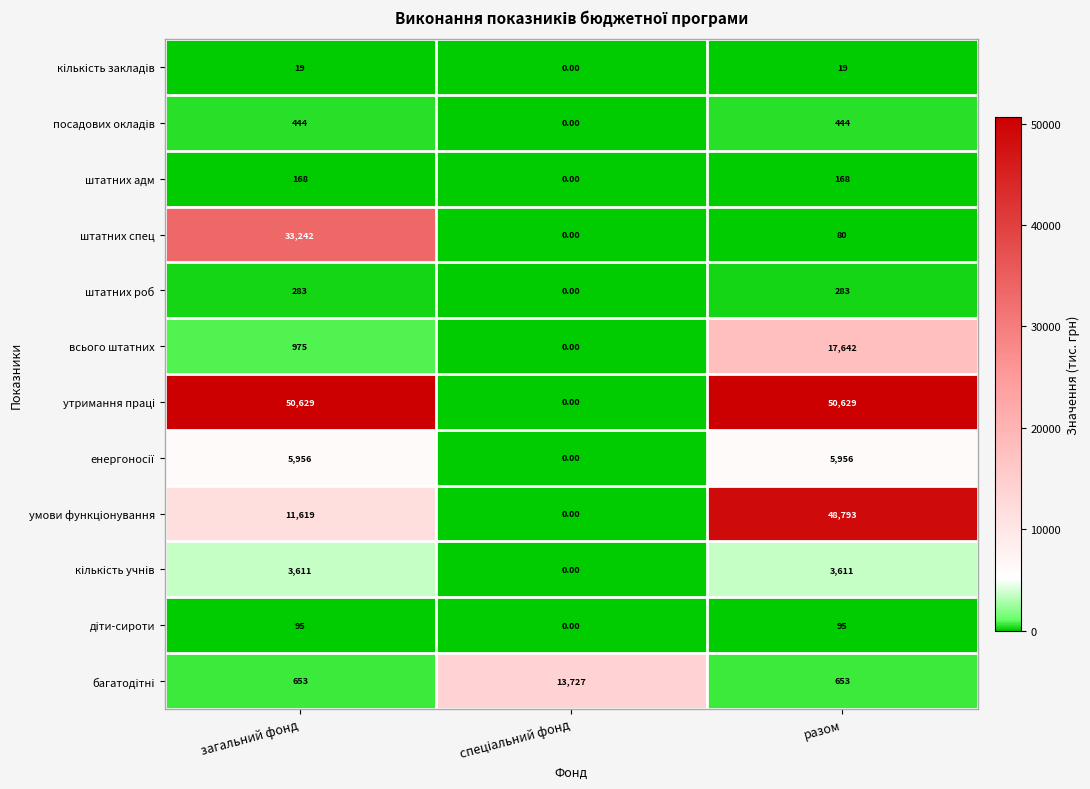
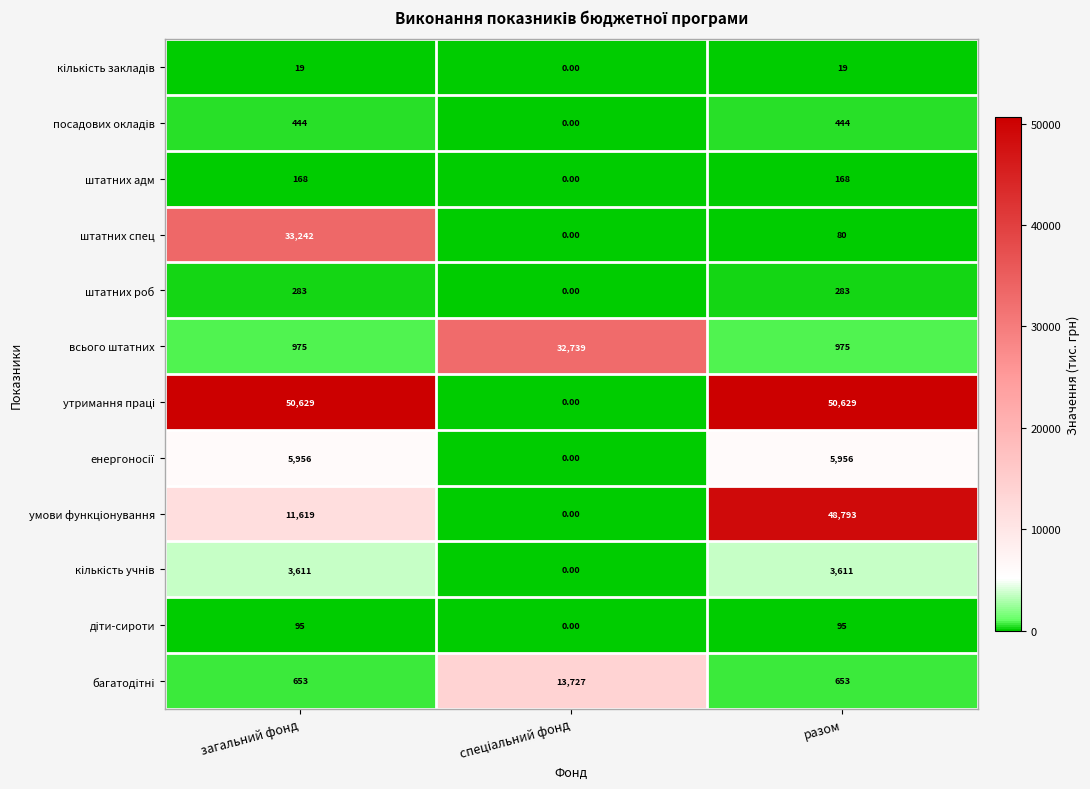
всього штатних, спеціальний фонд: 0.00 -> 32,739
всього штатних, разом: 17,642 -> 975
